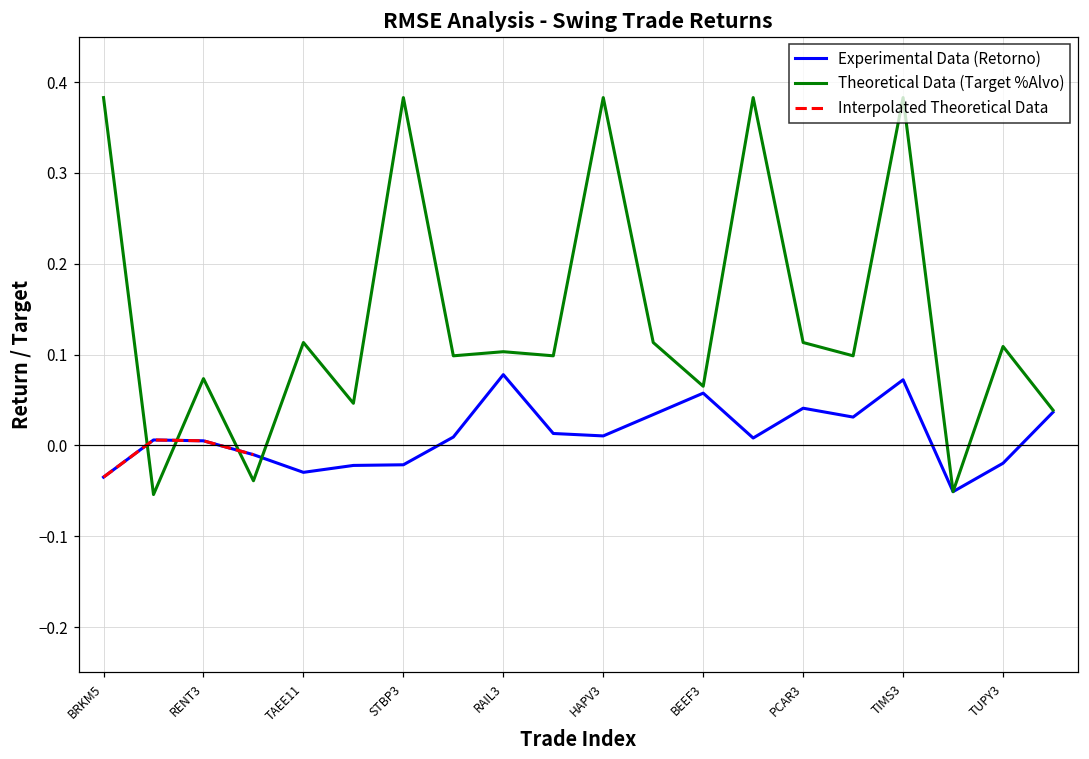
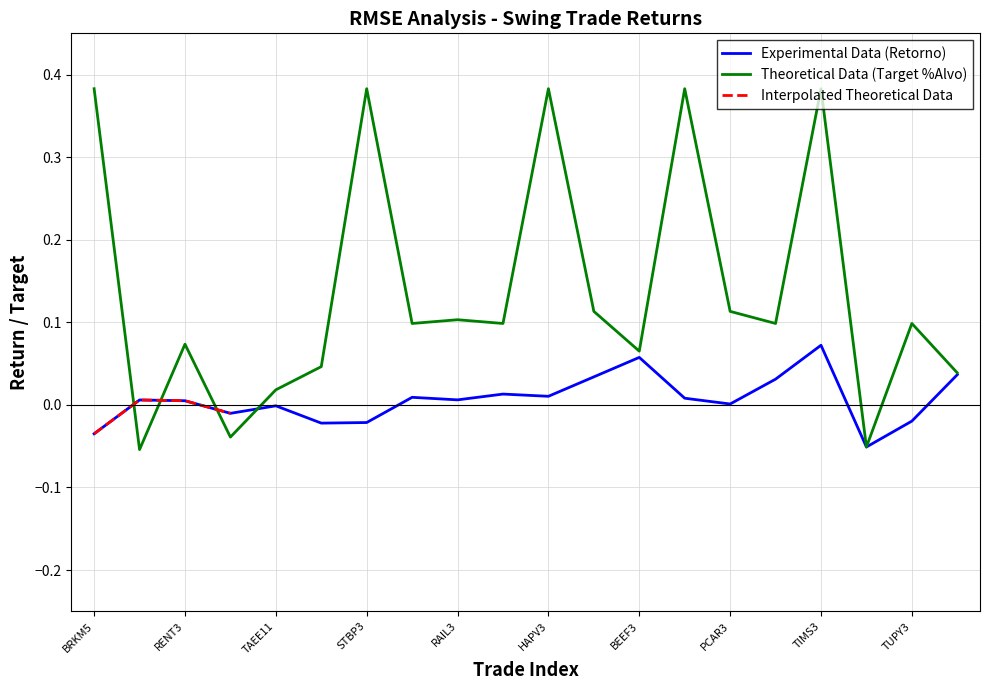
Experimental Data (Retorno), TAEE11: -0.03 -> 0.00
Theoretical Data (Target %Alvo), TAEE11: 0.11 -> 0.02
Experimental Data (Retorno), RAIL3: 0.08 -> 0.01
Experimental Data (Retorno), PCAR3: 0.04 -> 0.00
Theoretical Data (Target %Alvo), TUPY3: 0.11 -> 0.10
